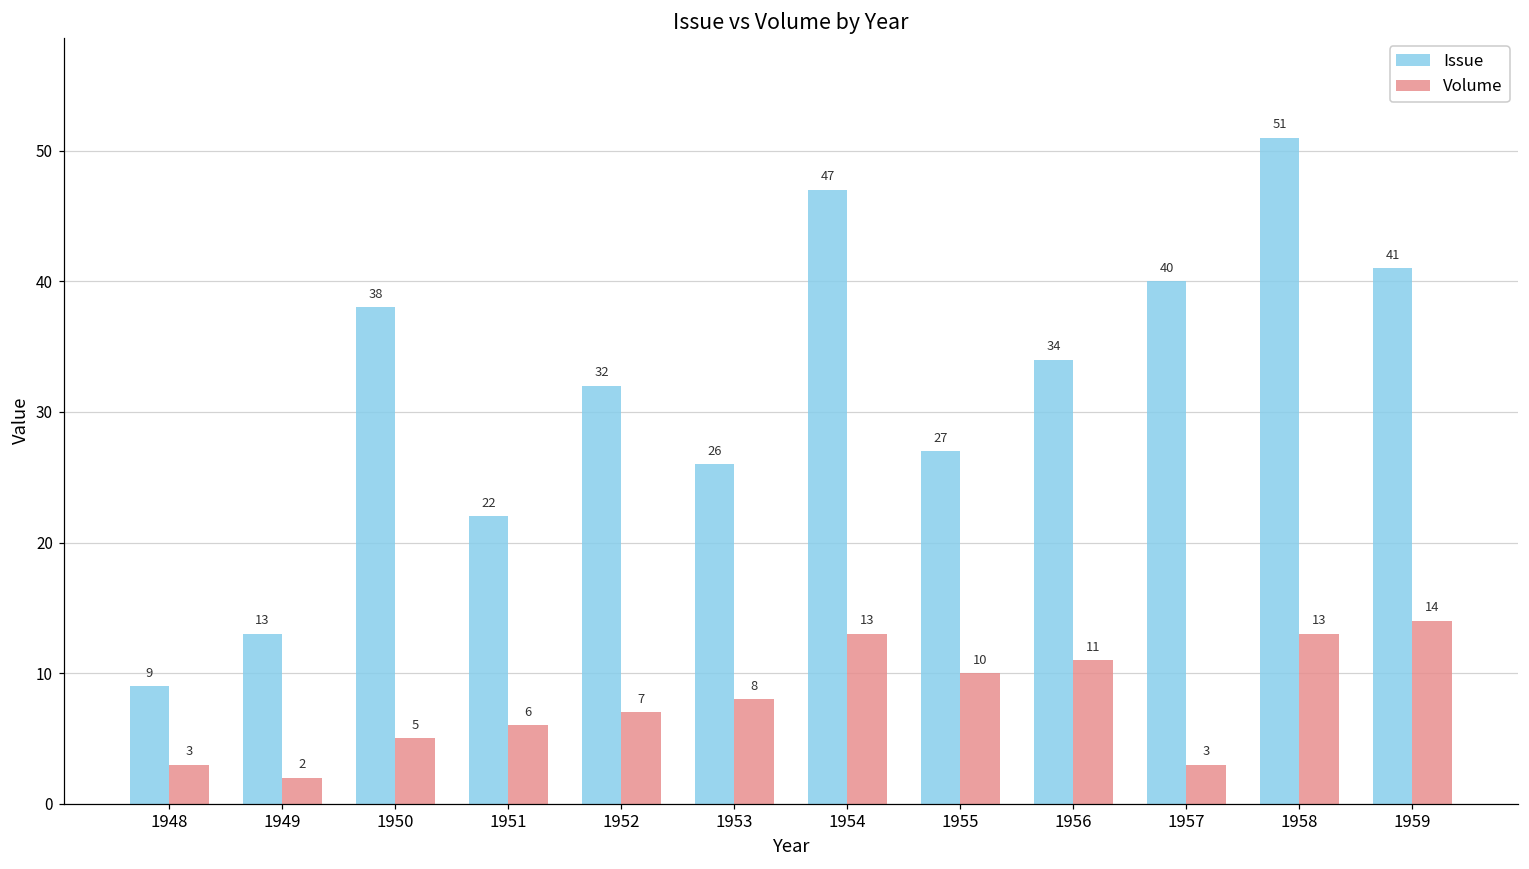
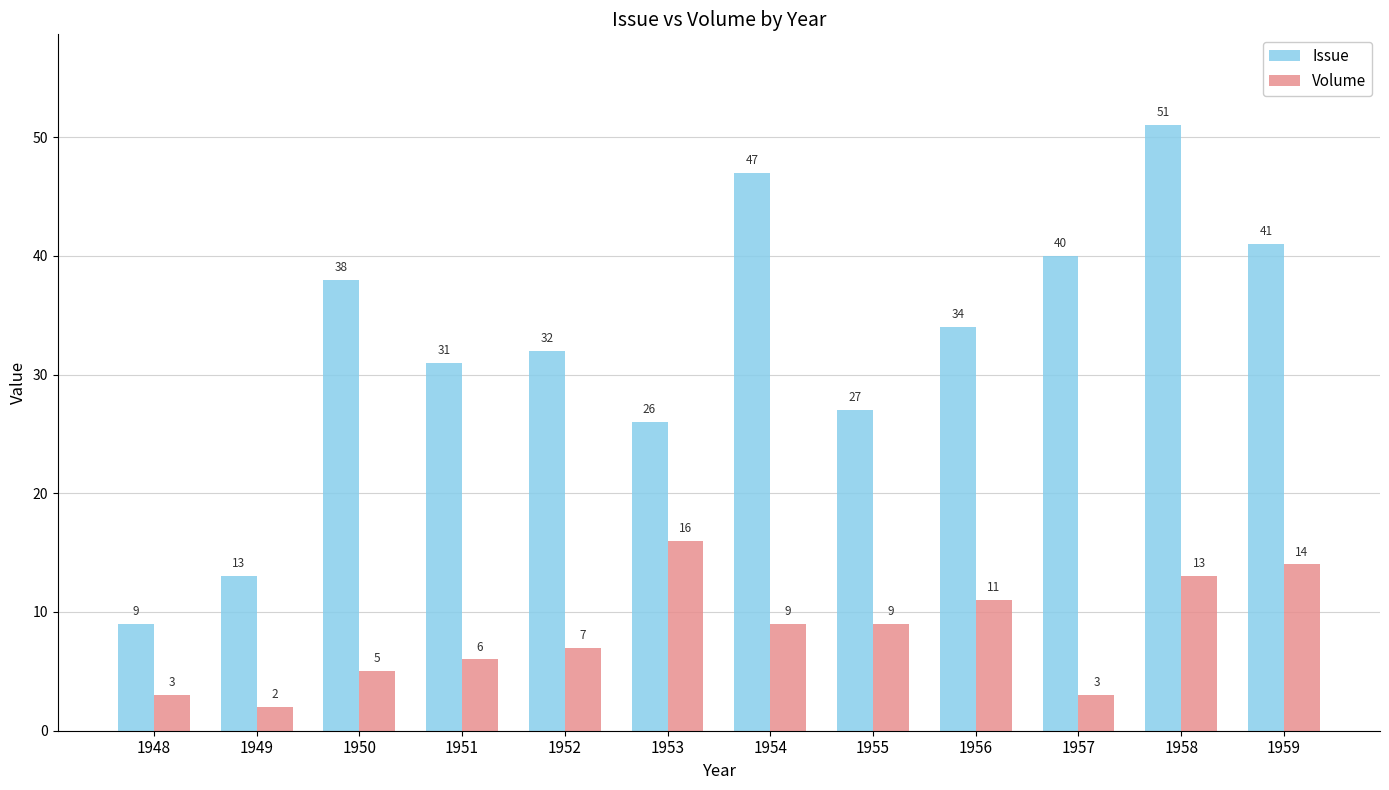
Issue, 1951: 22 -> 31
Volume, 1953: 8 -> 16
Volume, 1954: 13 -> 9
Volume, 1955: 10 -> 9
